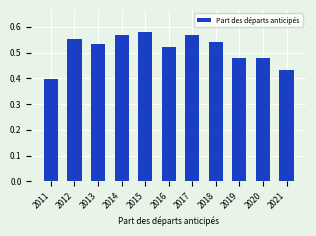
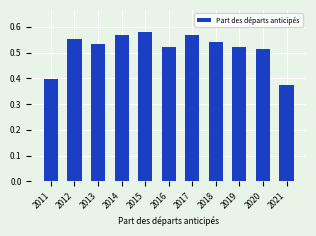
2019: 0.48 -> 0.52
2020: 0.48 -> 0.51
2021: 0.43 -> 0.37
